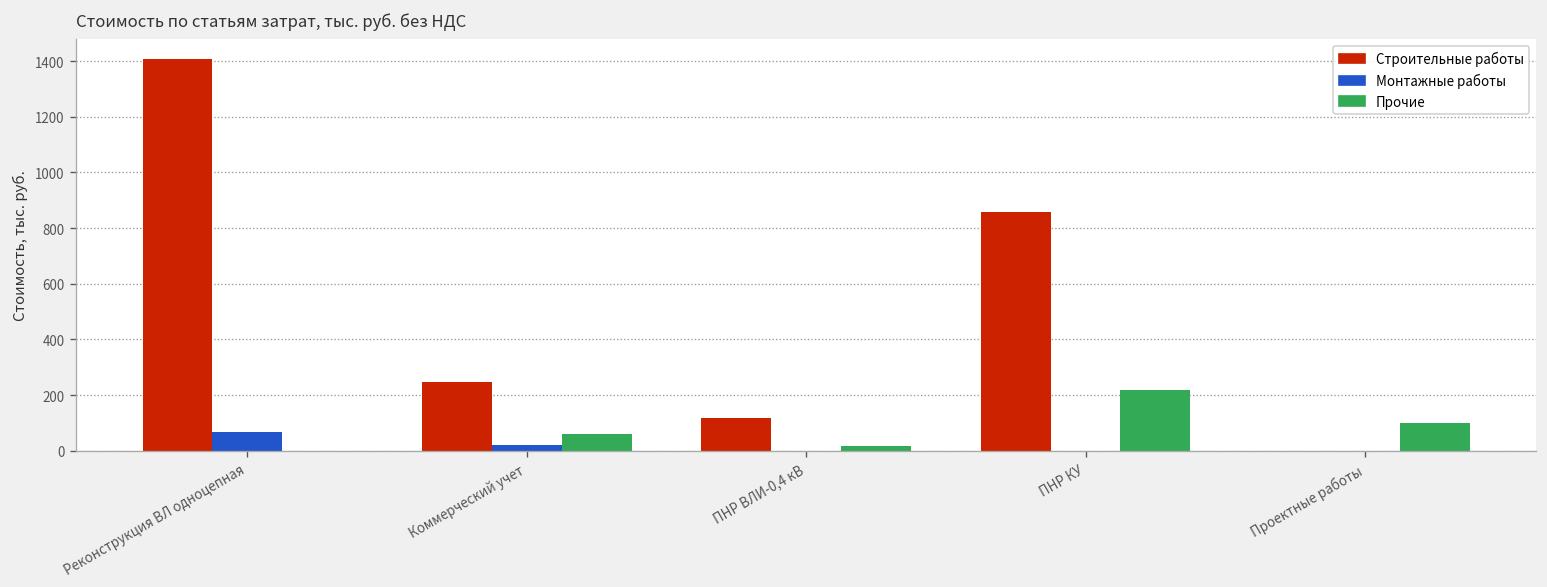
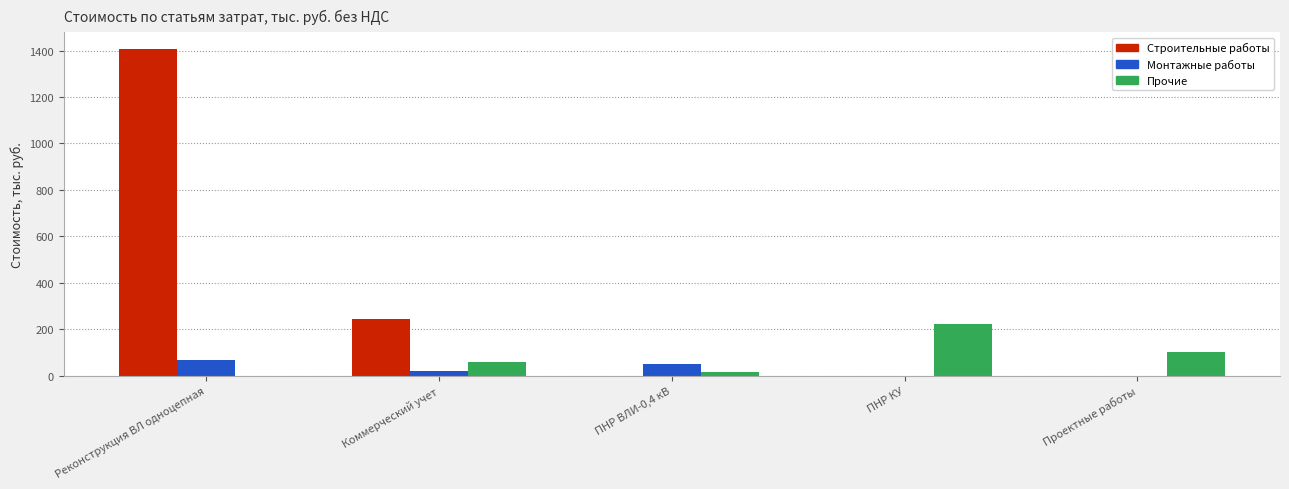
Строительные работы, ПНР ВЛИ-0,4 кВ: 120 -> 0
Монтажные работы, ПНР ВЛИ-0,4 кВ: 0 -> 50
Строительные работы, ПНР КУ: 860 -> 0
